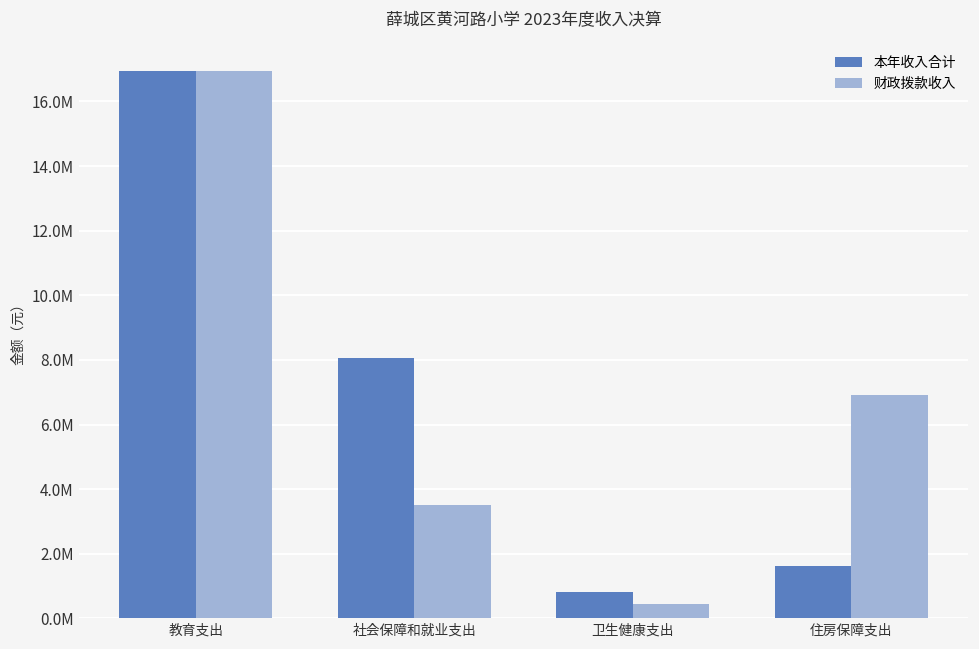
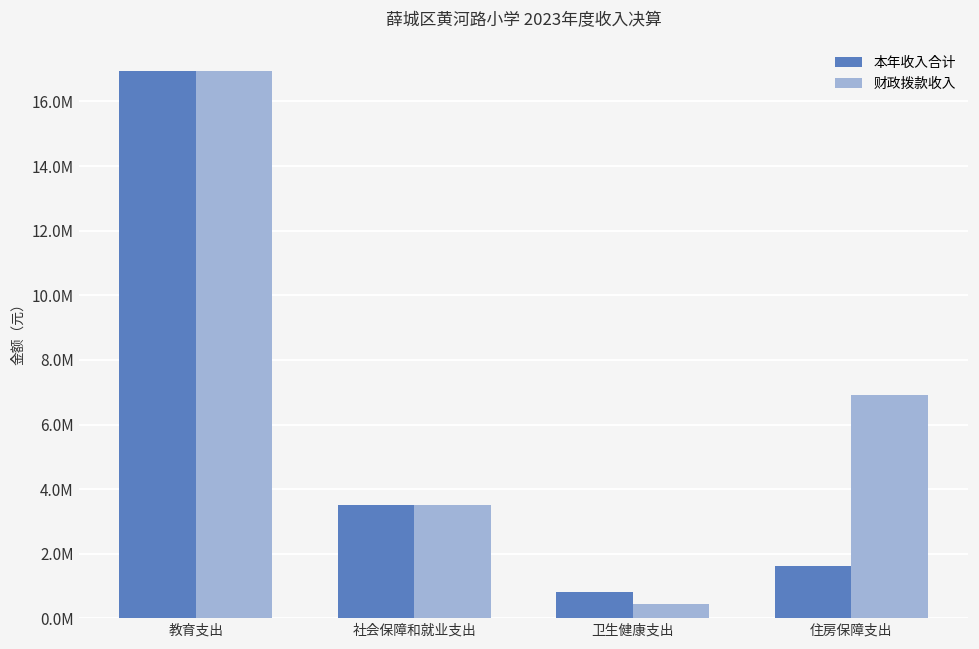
本年收入合计, 社会保障和就业支出: 8100000 -> 3500000
